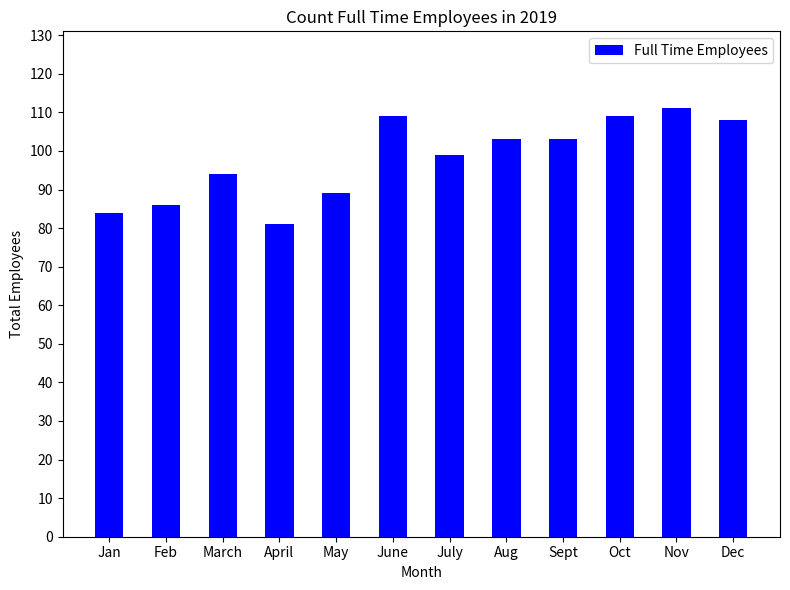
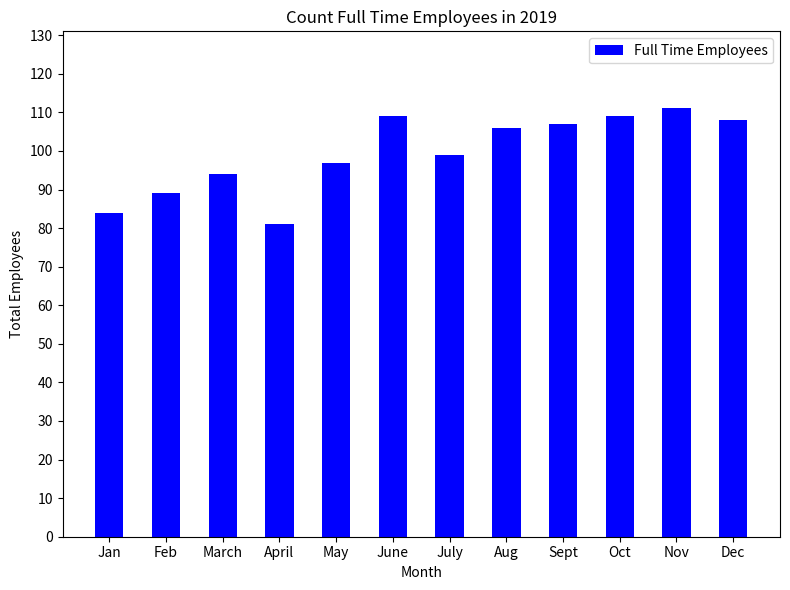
Feb: 86 -> 89
May: 89 -> 97
Aug: 103 -> 106
Sept: 103 -> 107
